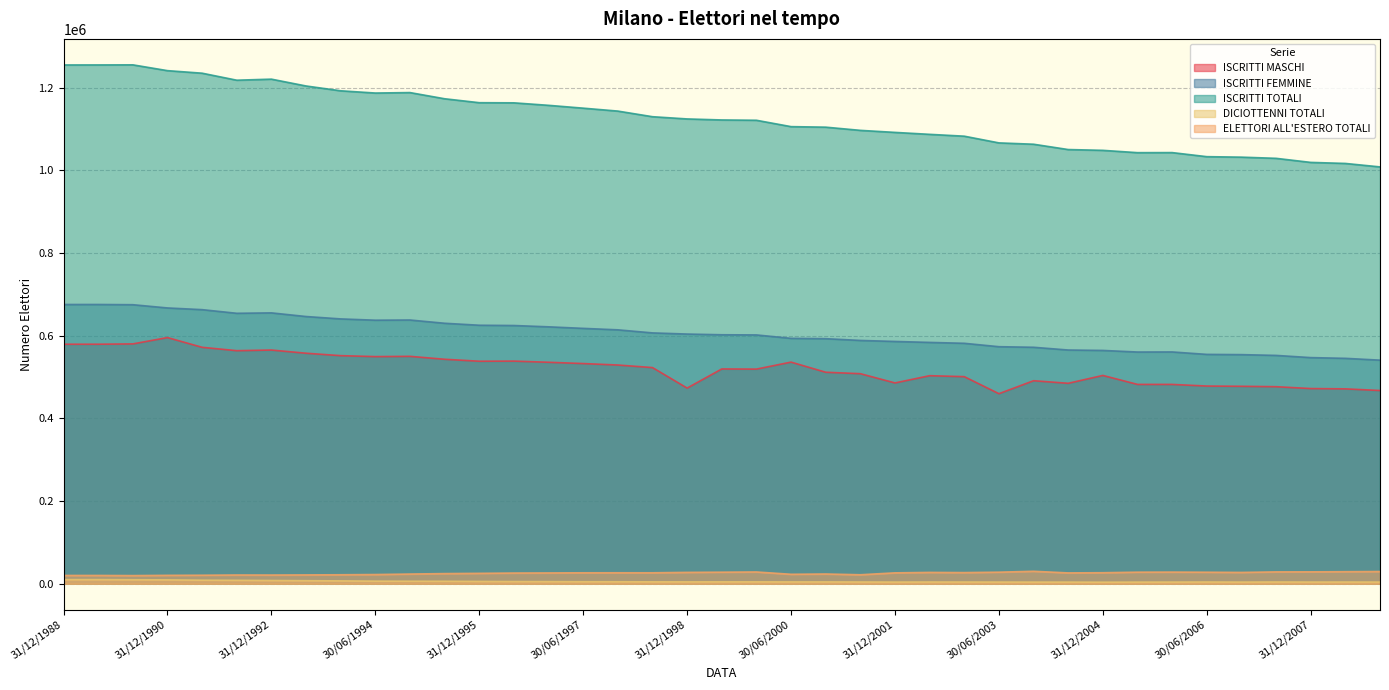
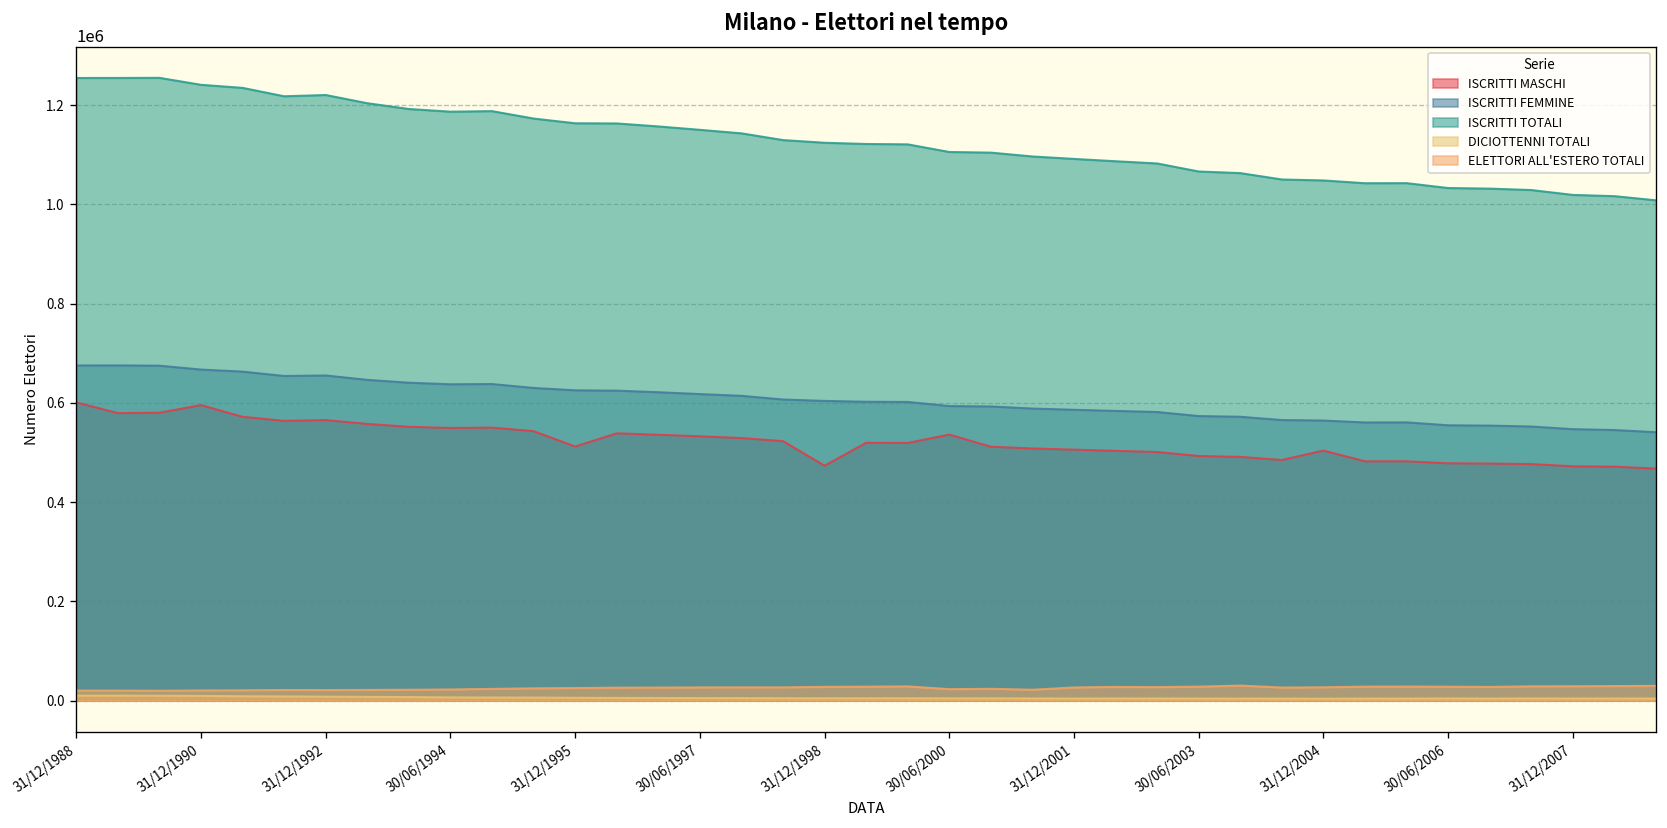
ISCRITTI MASCHI, 31/12/1988: 580000 -> 600000
ISCRITTI MASCHI, 31/12/1995: 540000 -> 510000
ISCRITTI MASCHI, 31/12/2001: 490000 -> 510000
ISCRITTI MASCHI, 30/06/2003: 460000 -> 490000
